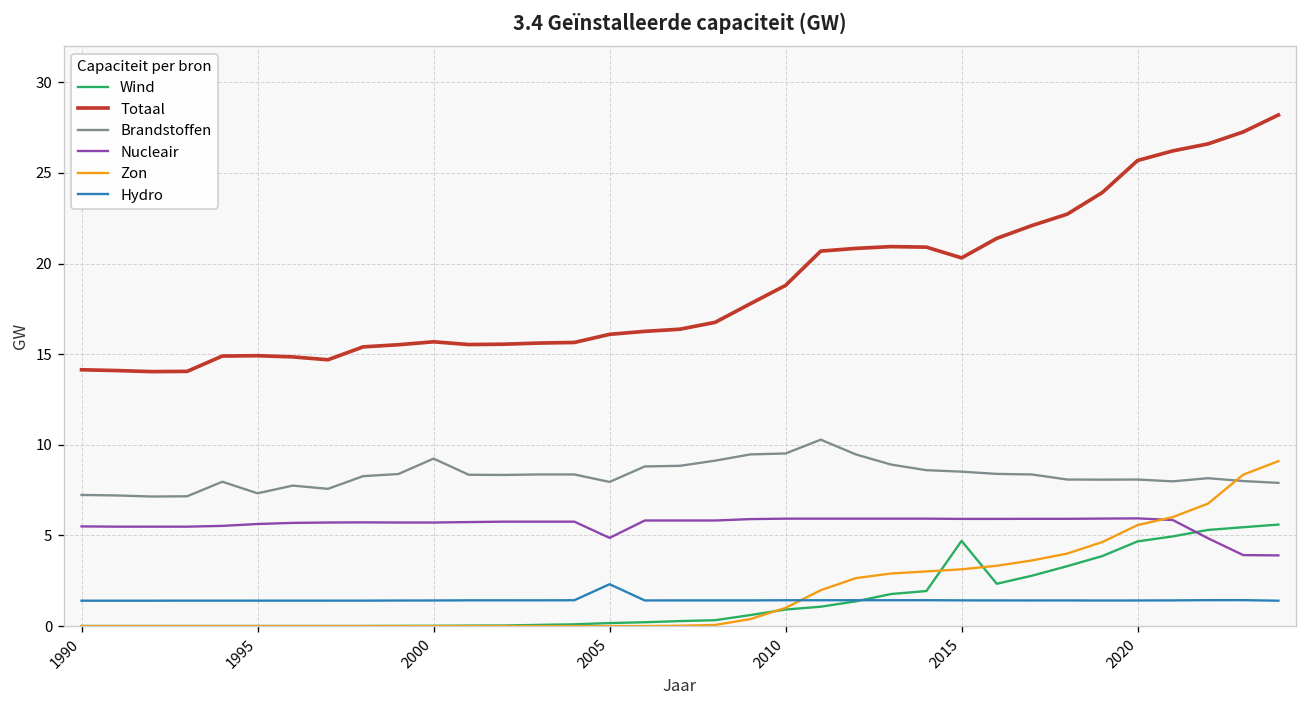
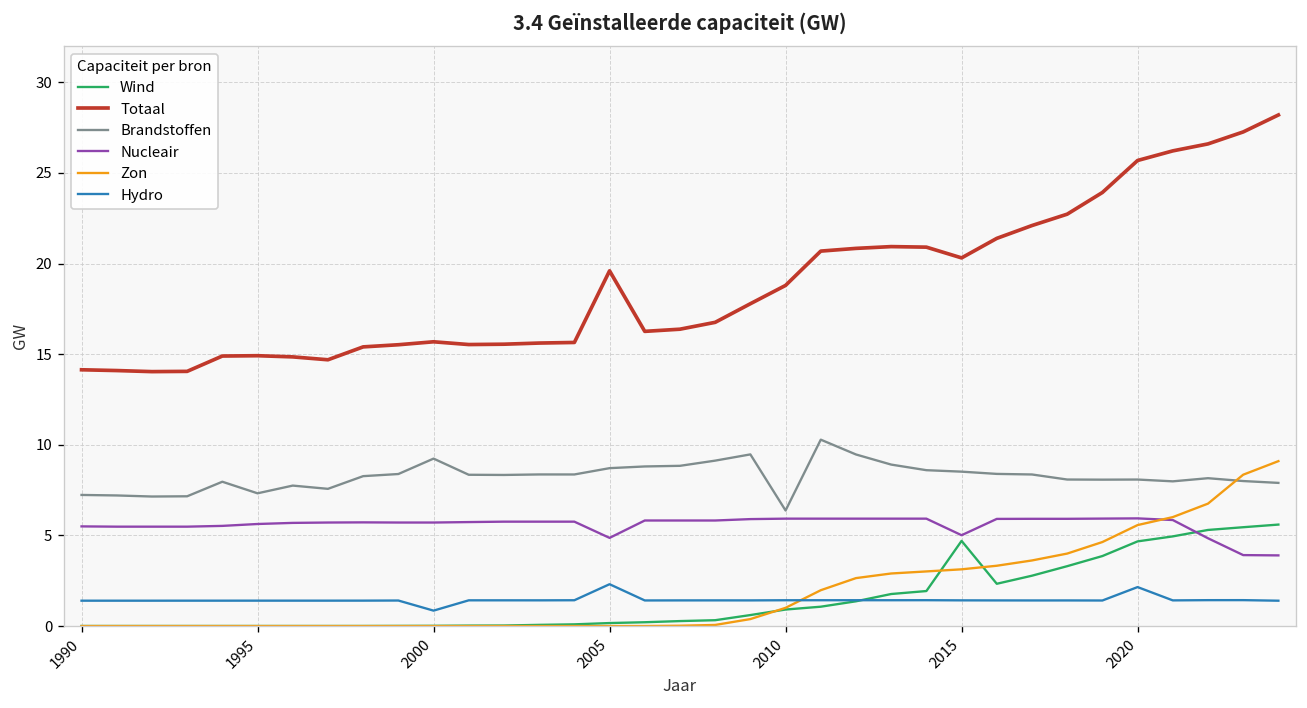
Hydro, 2000: 1.4 -> 0.9
Totaal, 2005: 16.1 -> 19.6
Brandstoffen, 2005: 8.0 -> 8.7
Brandstoffen, 2010: 9.5 -> 6.4
Nucleair, 2015: 5.9 -> 5.0
Hydro, 2020: 1.4 -> 2.2
